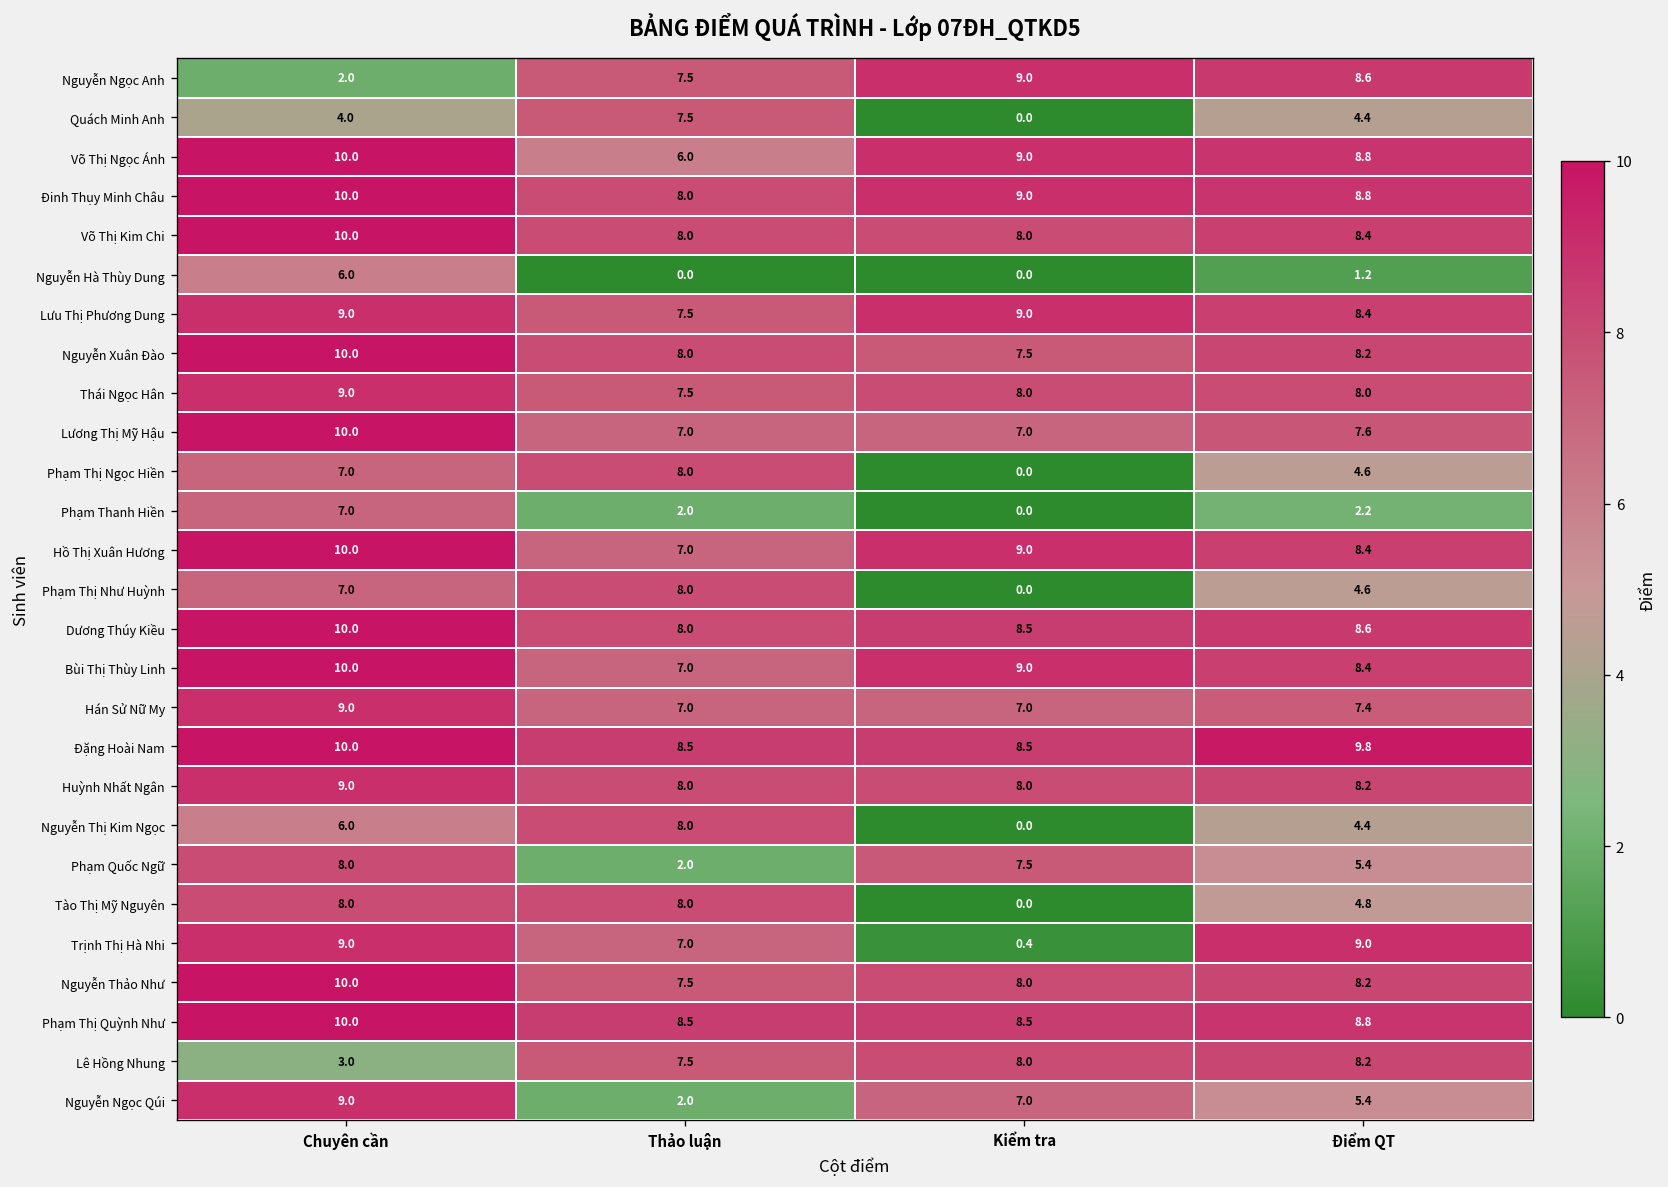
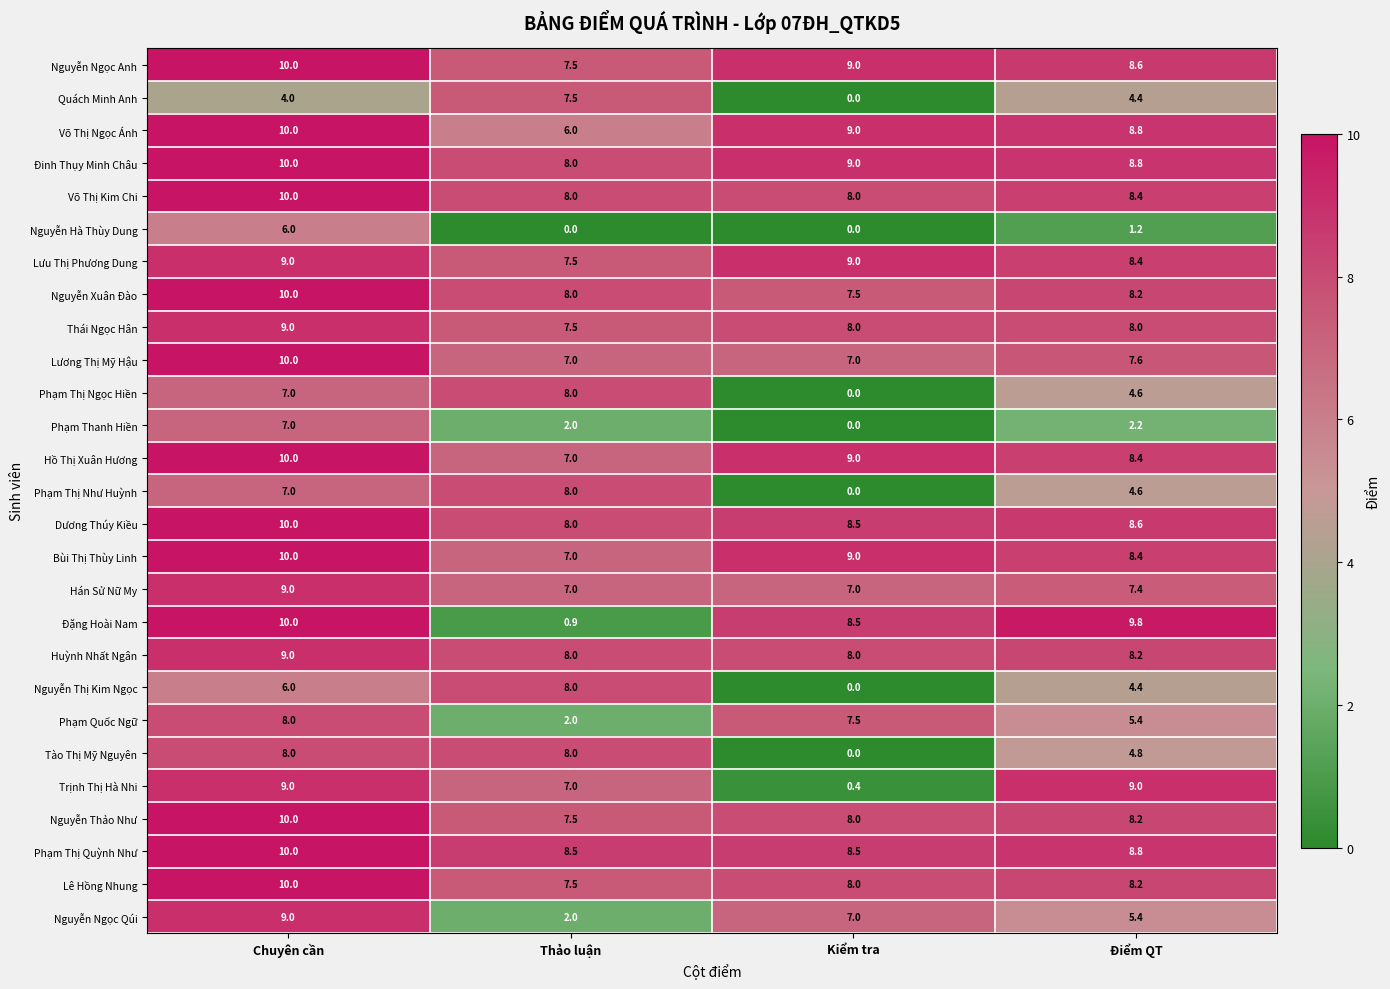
Nguyễn Ngọc Anh, Chuyên cần: 2.0 -> 10.0
Đặng Hoài Nam, Thảo luận: 8.5 -> 0.9
Lê Hồng Nhung, Chuyên cần: 3.0 -> 10.0
